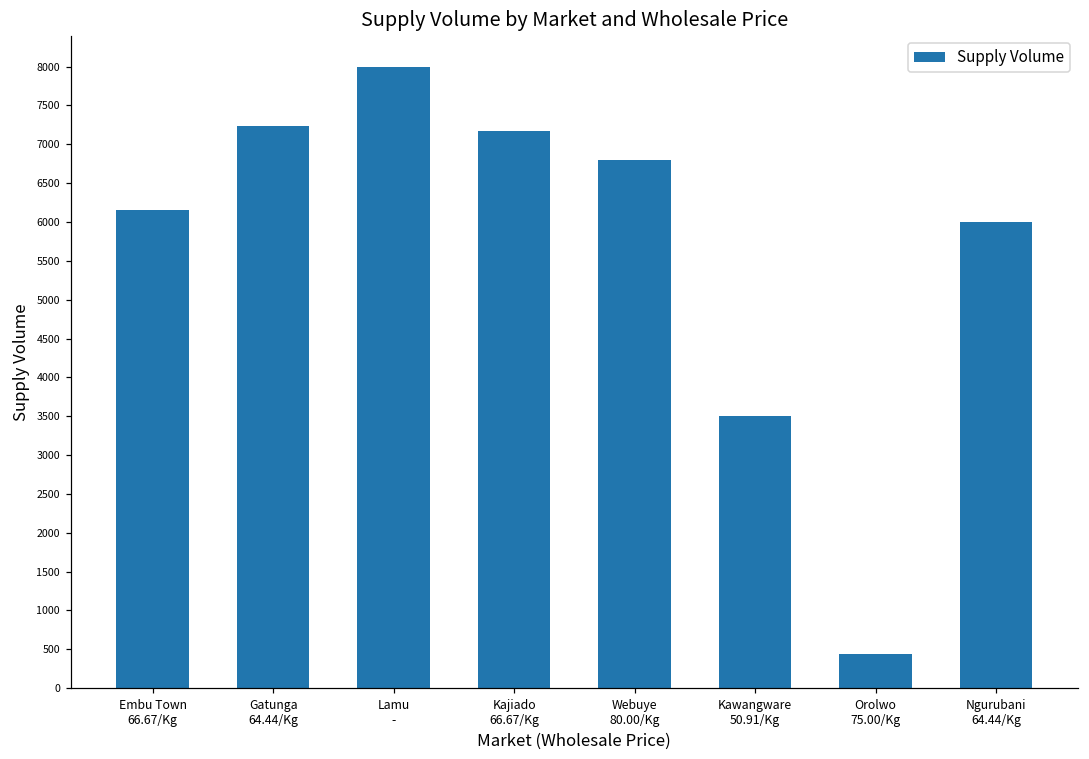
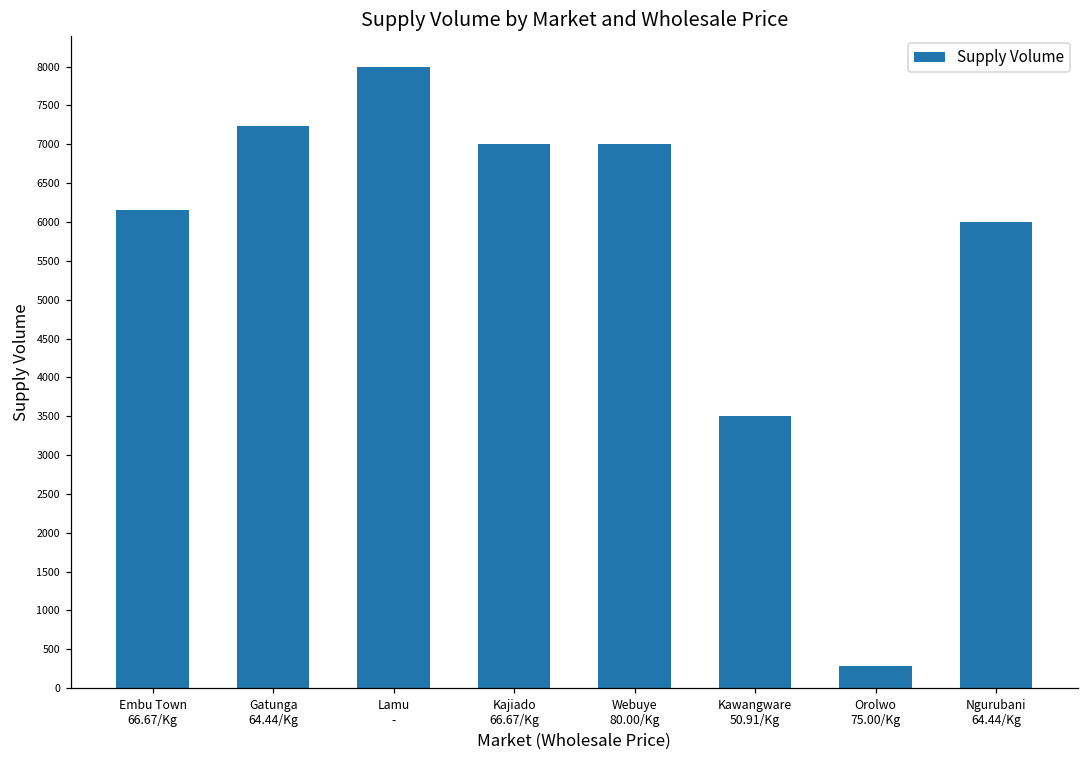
Kajiado 66.67/Kg: 7200 -> 7000
Webuye 80.00/Kg: 6800 -> 7000
Orolwo 75.00/Kg: 400 -> 300
